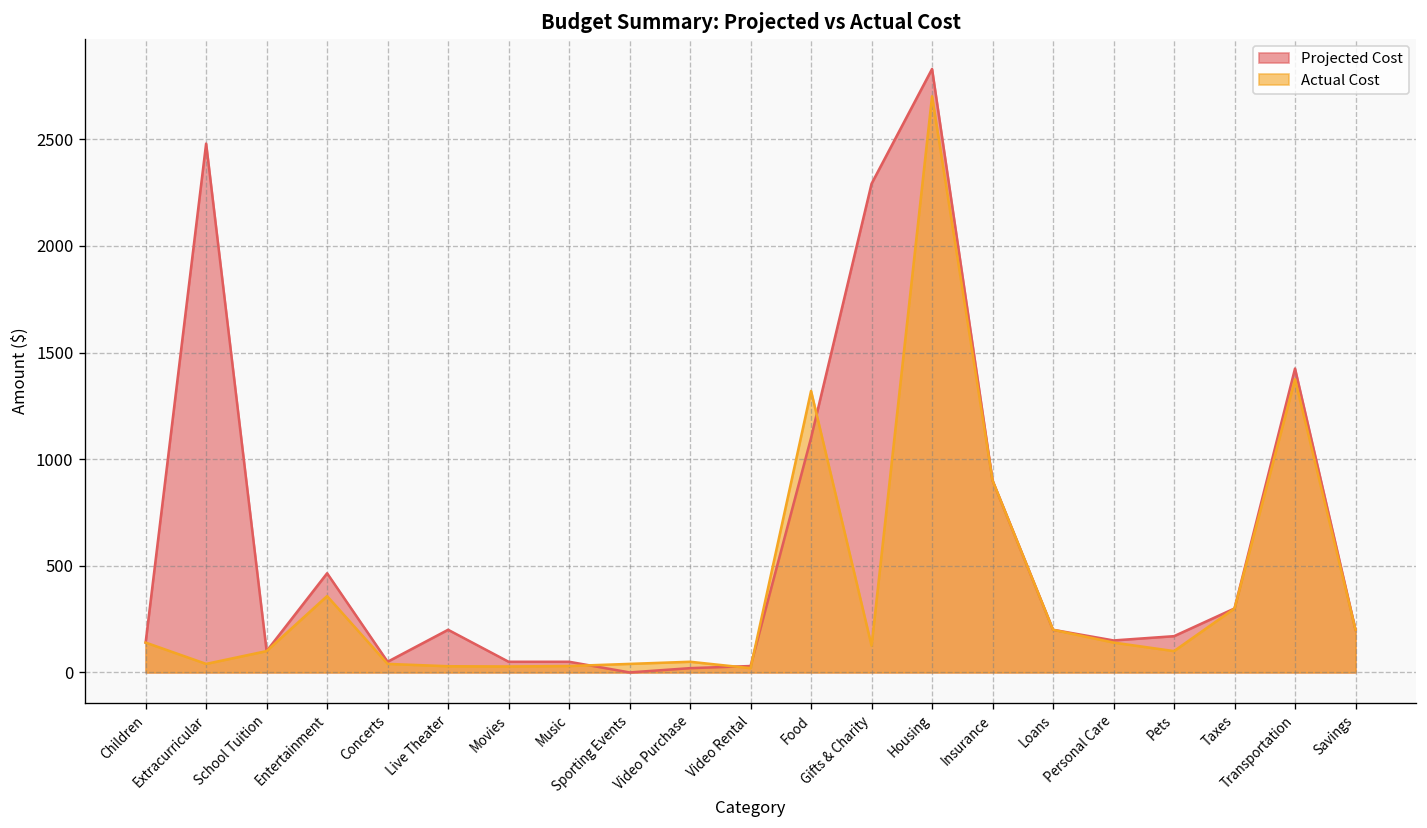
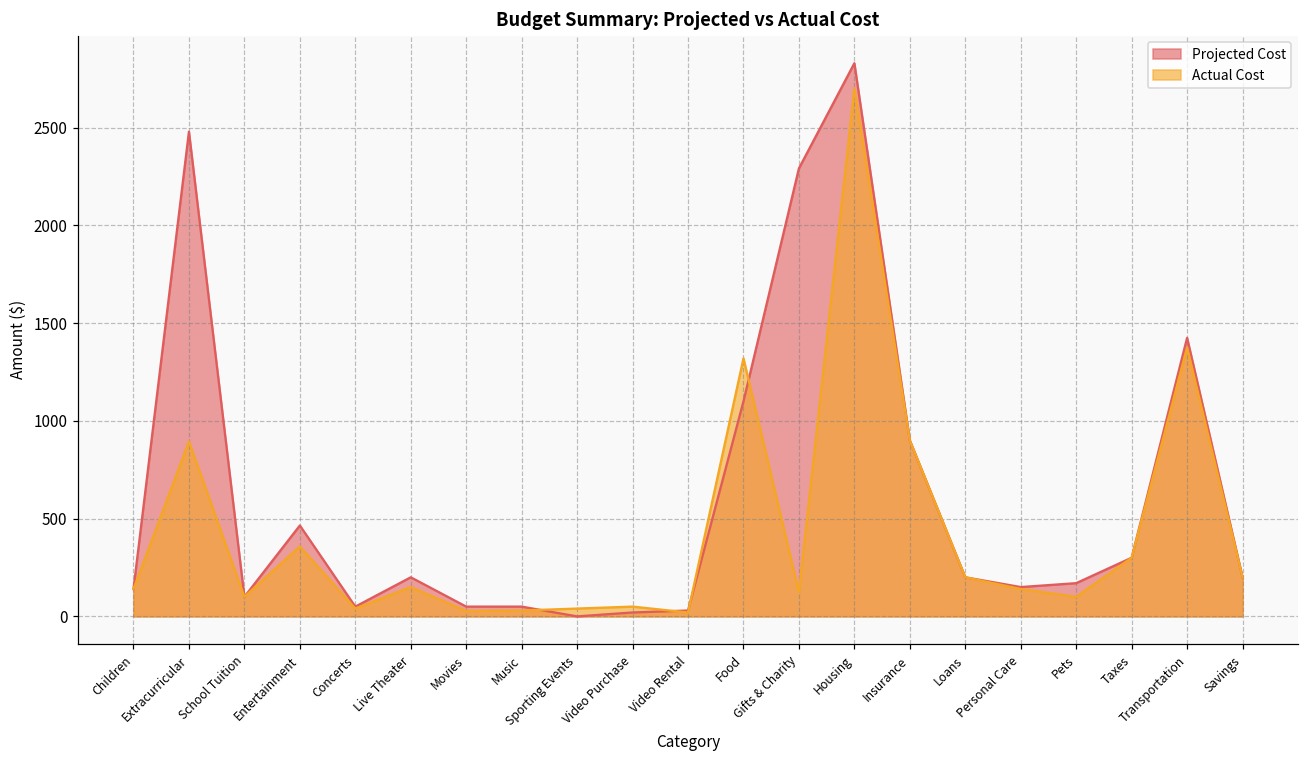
Actual Cost, Extracurricular: 40 -> 900
Actual Cost, Live Theater: 30 -> 150
